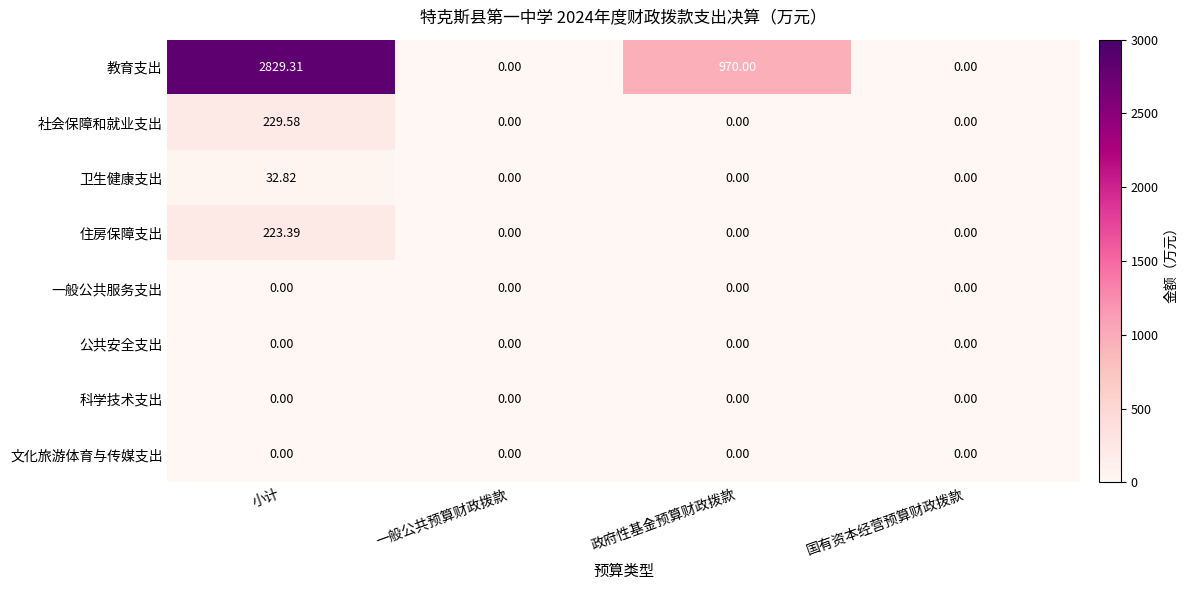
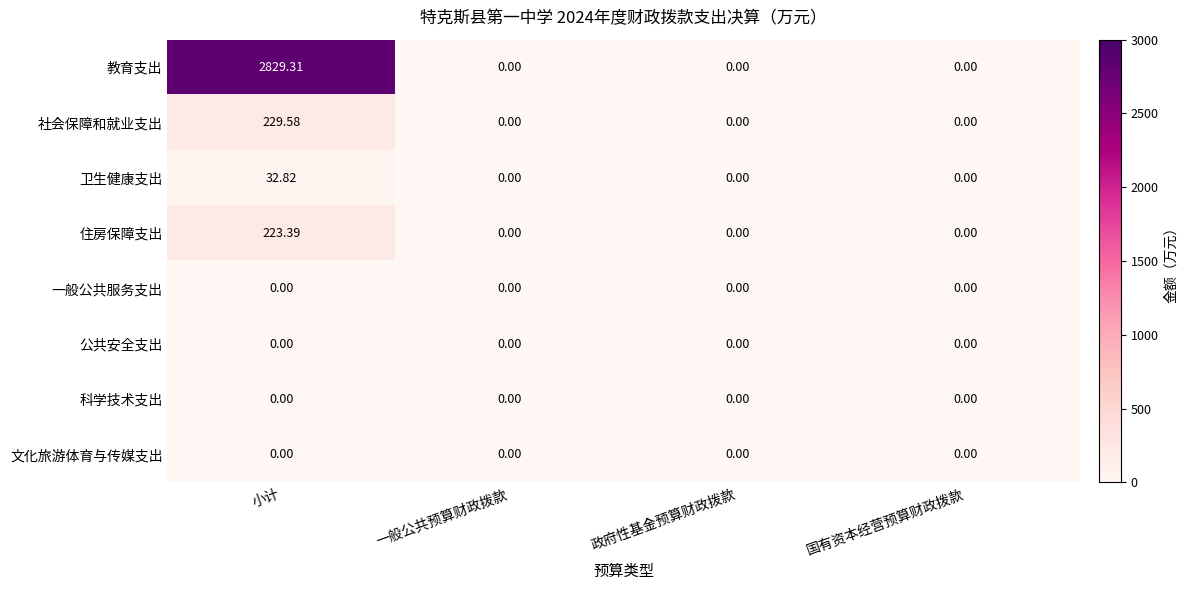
教育支出, 政府性基金预算财政拨款: 970.00 -> 0.00
